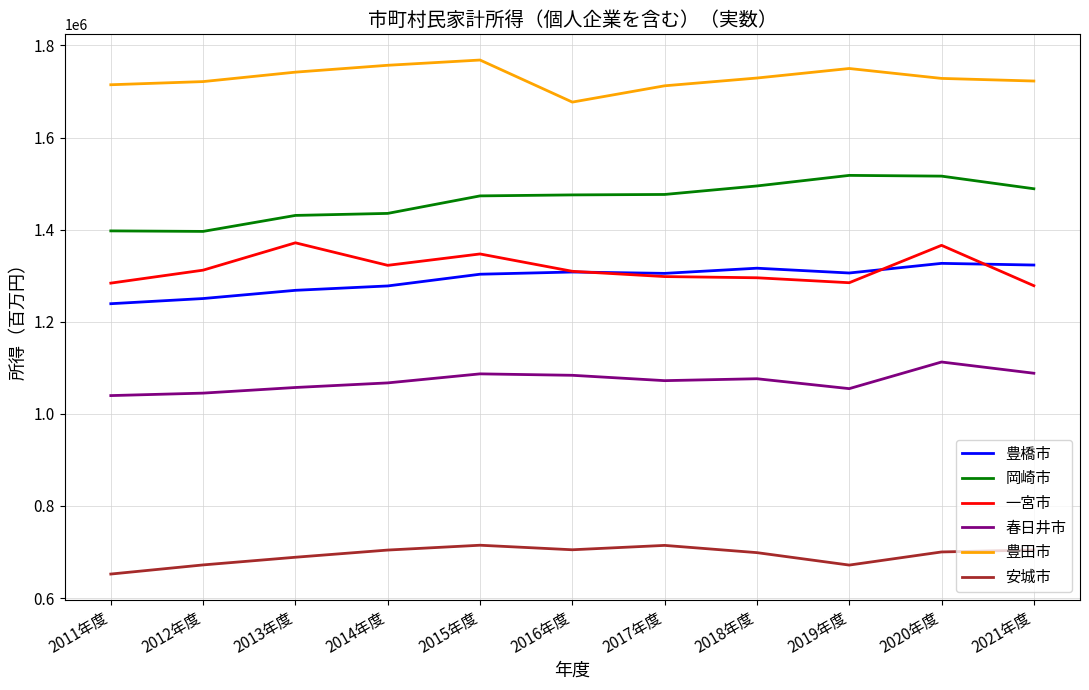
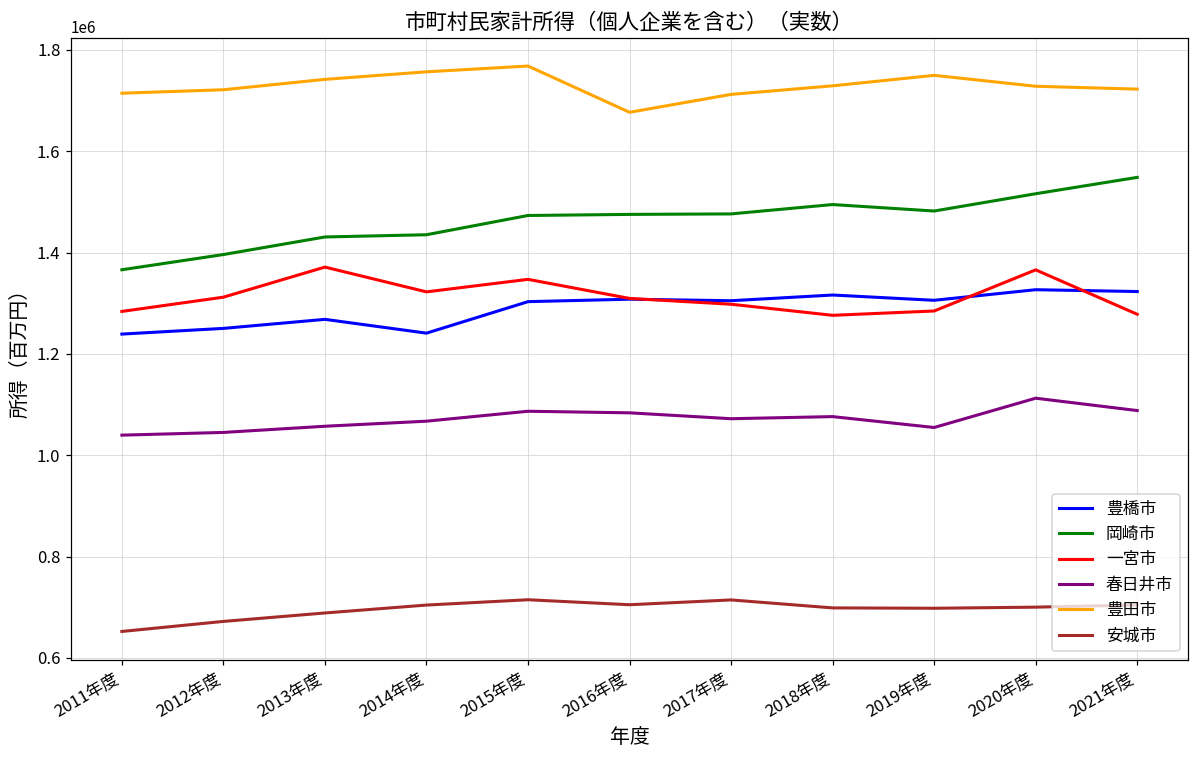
岡崎市, 2011年度: 1400000 -> 1370000
豊橋市, 2014年度: 1280000 -> 1240000
一宮市, 2018年度: 1300000 -> 1280000
岡崎市, 2019年度: 1520000 -> 1480000
安城市, 2019年度: 670000 -> 700000
岡崎市, 2021年度: 1490000 -> 1550000
